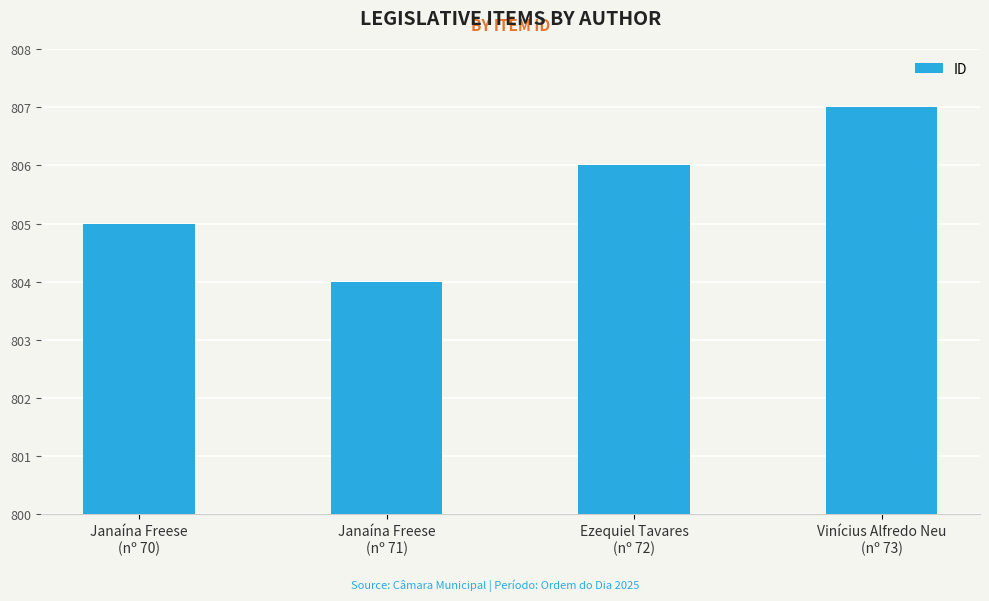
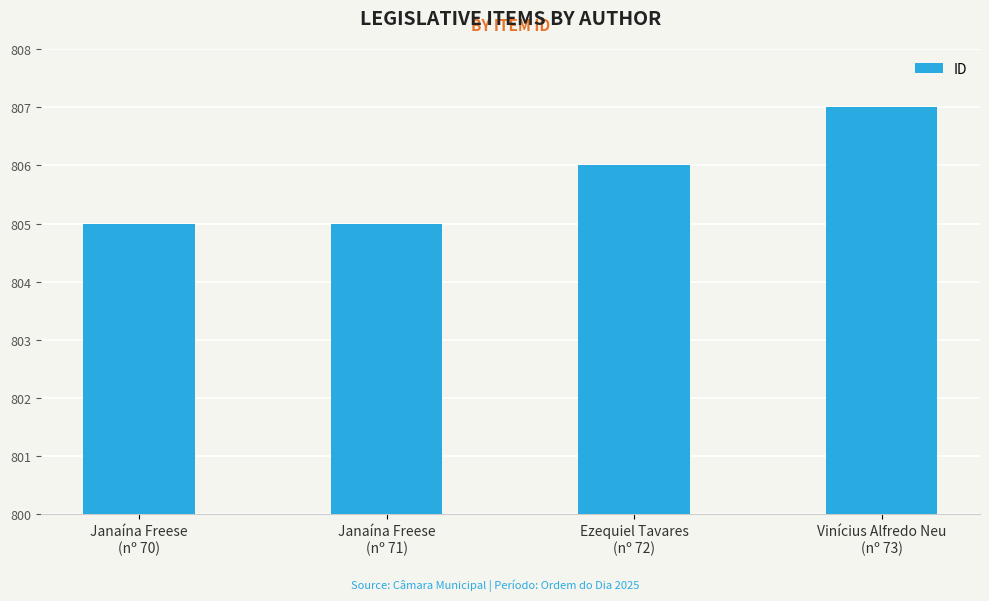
Janaína Freese (nº 71): 804 -> 805
